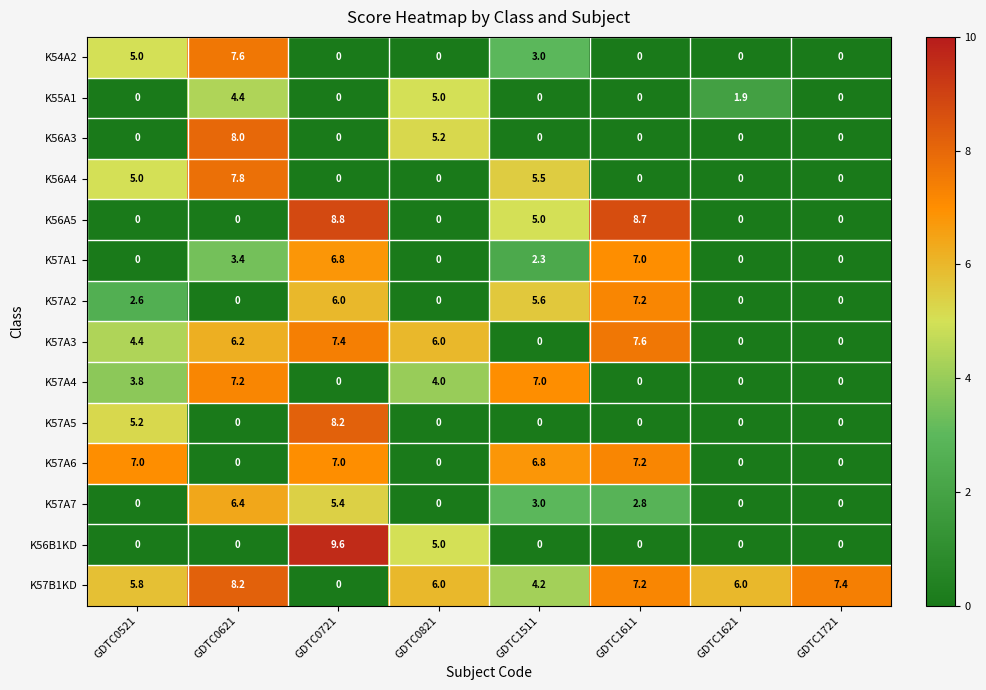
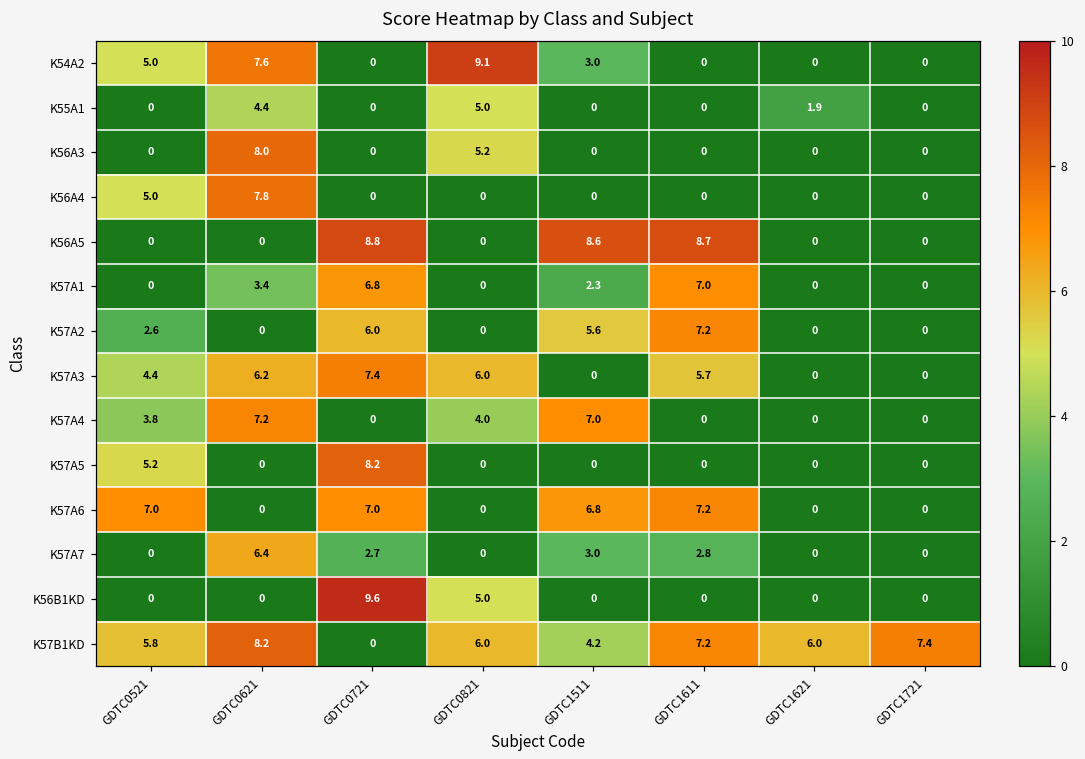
K54A2, GDTC0821: 0 -> 9.1
K56A4, GDTC1511: 5.5 -> 0
K56A5, GDTC1511: 5.0 -> 8.6
K57A3, GDTC1611: 7.6 -> 5.7
K57A7, GDTC0721: 5.4 -> 2.7
